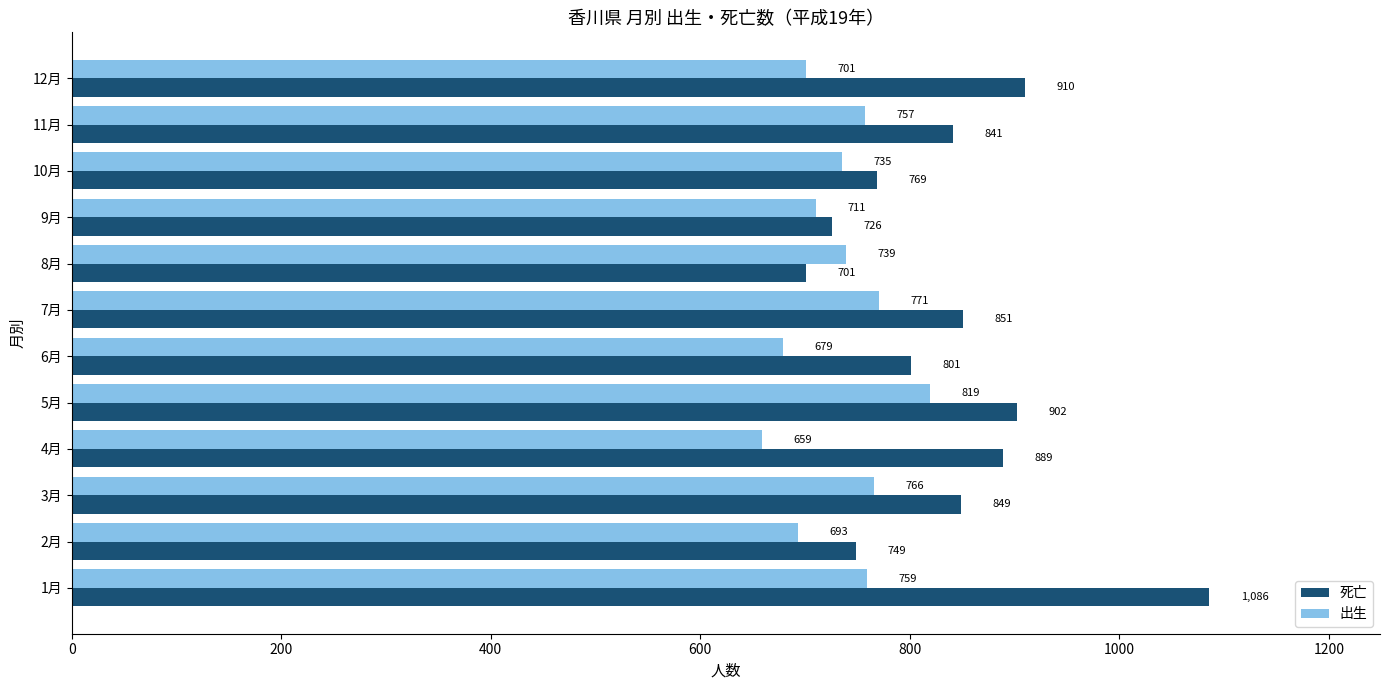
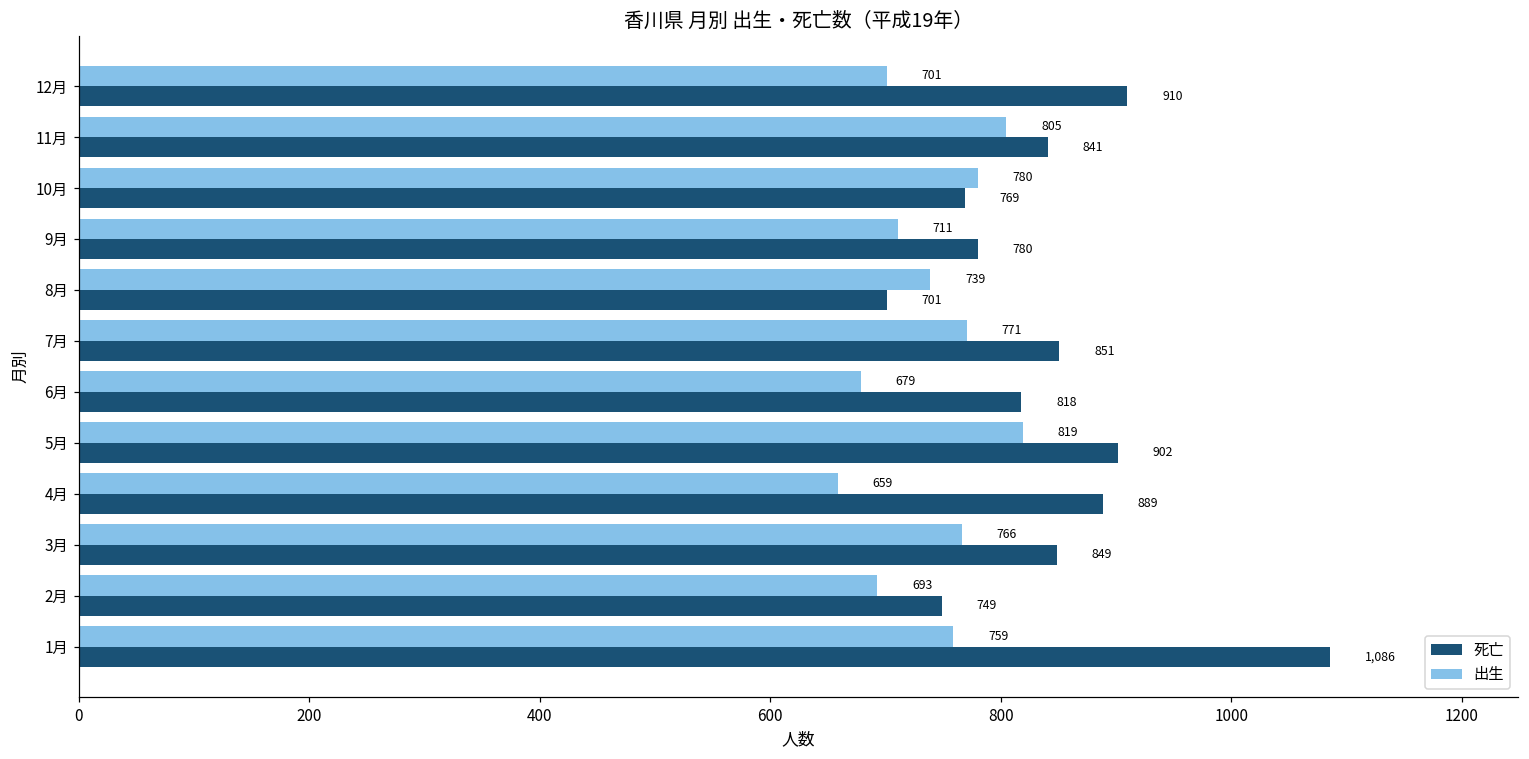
出生, 11月: 757 -> 805
出生, 10月: 735 -> 780
死亡, 9月: 726 -> 780
死亡, 6月: 801 -> 818
